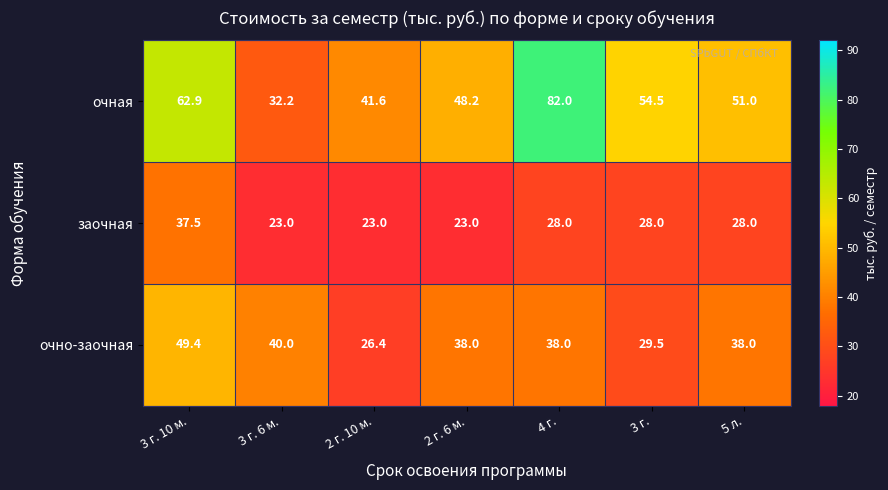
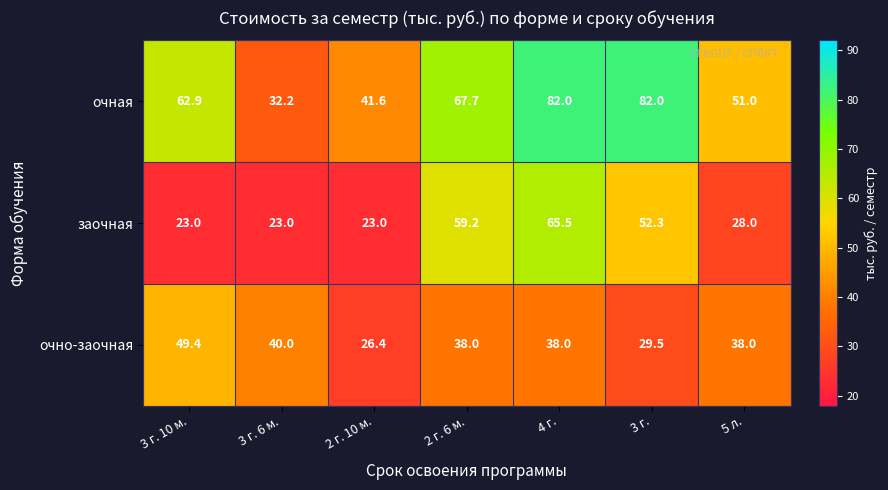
очная, 2 г. 6 м.: 48.2 -> 67.7
очная, 3 г.: 54.5 -> 82.0
заочная, 3 г. 10 м.: 37.5 -> 23.0
заочная, 2 г. 6 м.: 23.0 -> 59.2
заочная, 4 г.: 28.0 -> 65.5
заочная, 3 г.: 28.0 -> 52.3
